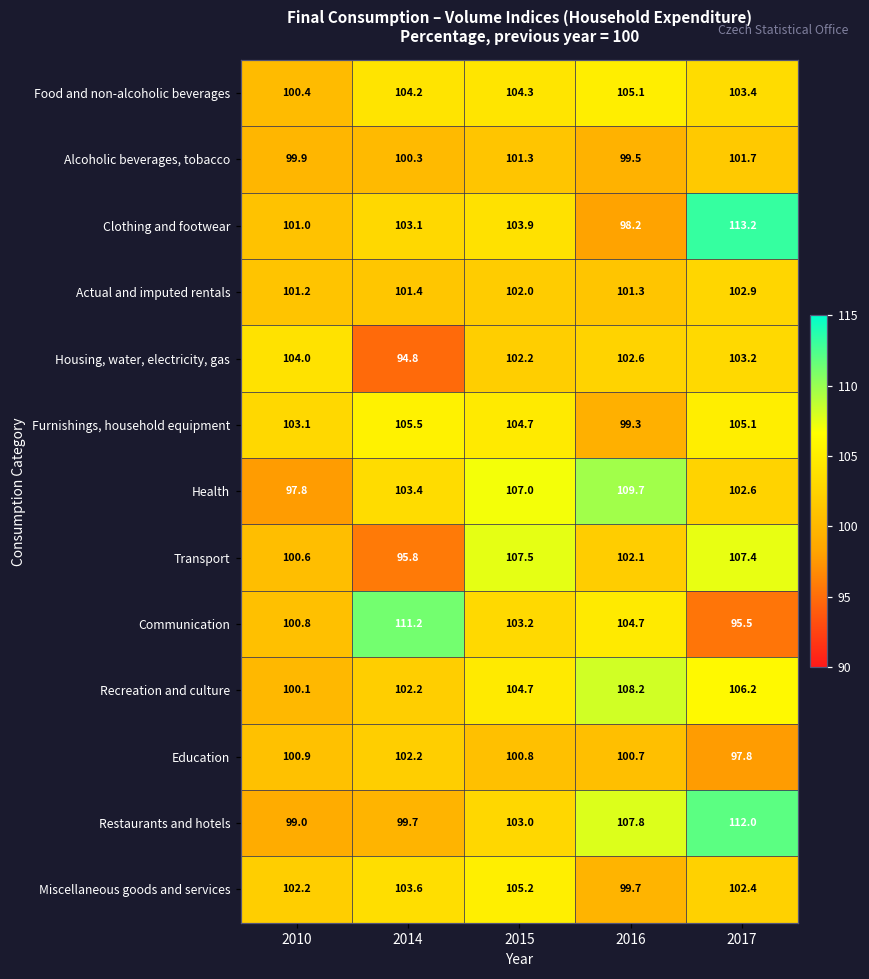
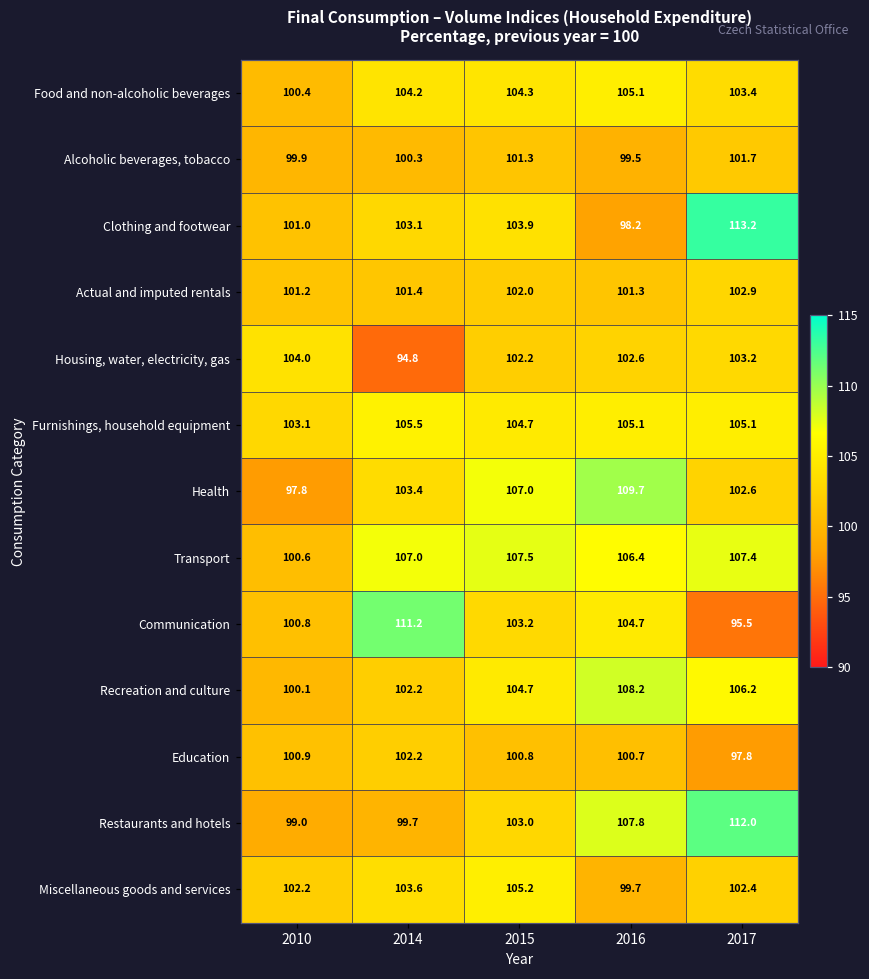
Furnishings, household equipment, 2016: 99.3 -> 105.1
Transport, 2014: 95.8 -> 107.0
Transport, 2016: 102.1 -> 106.4
